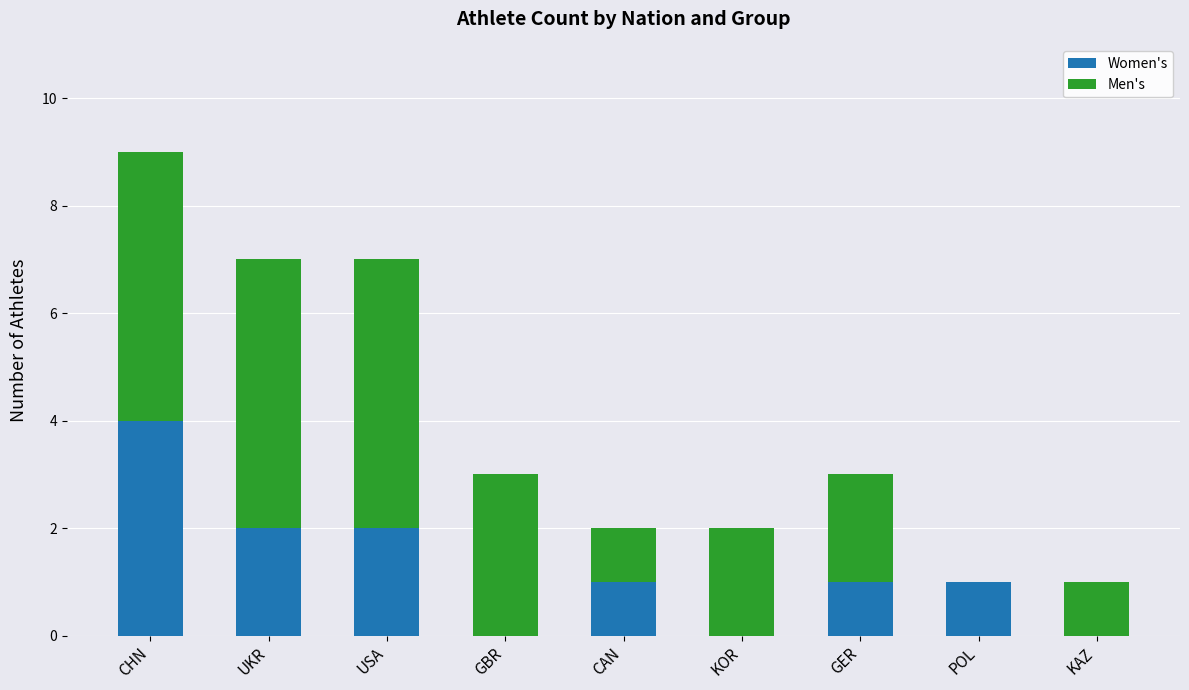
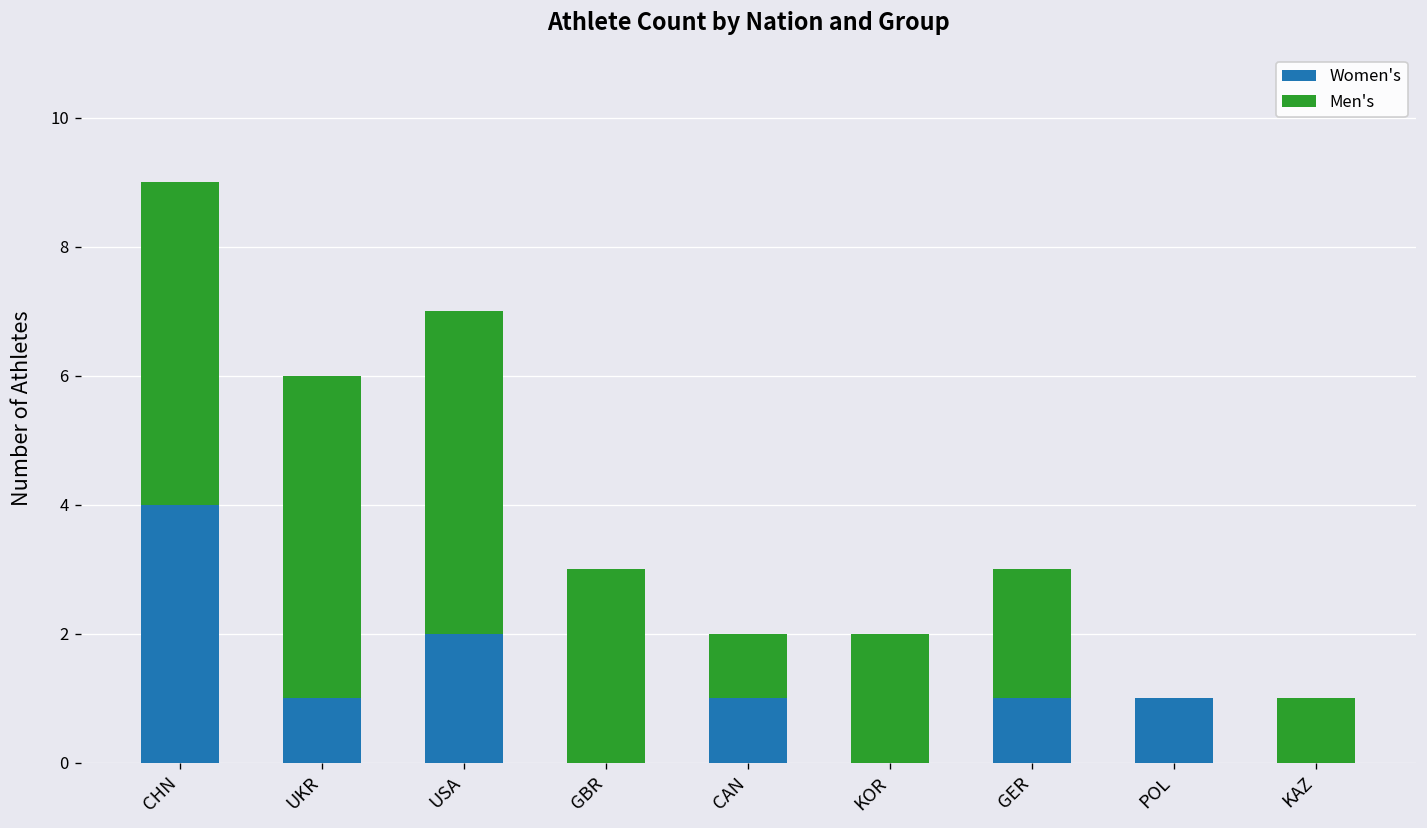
Women's, UKR: 2 -> 1
